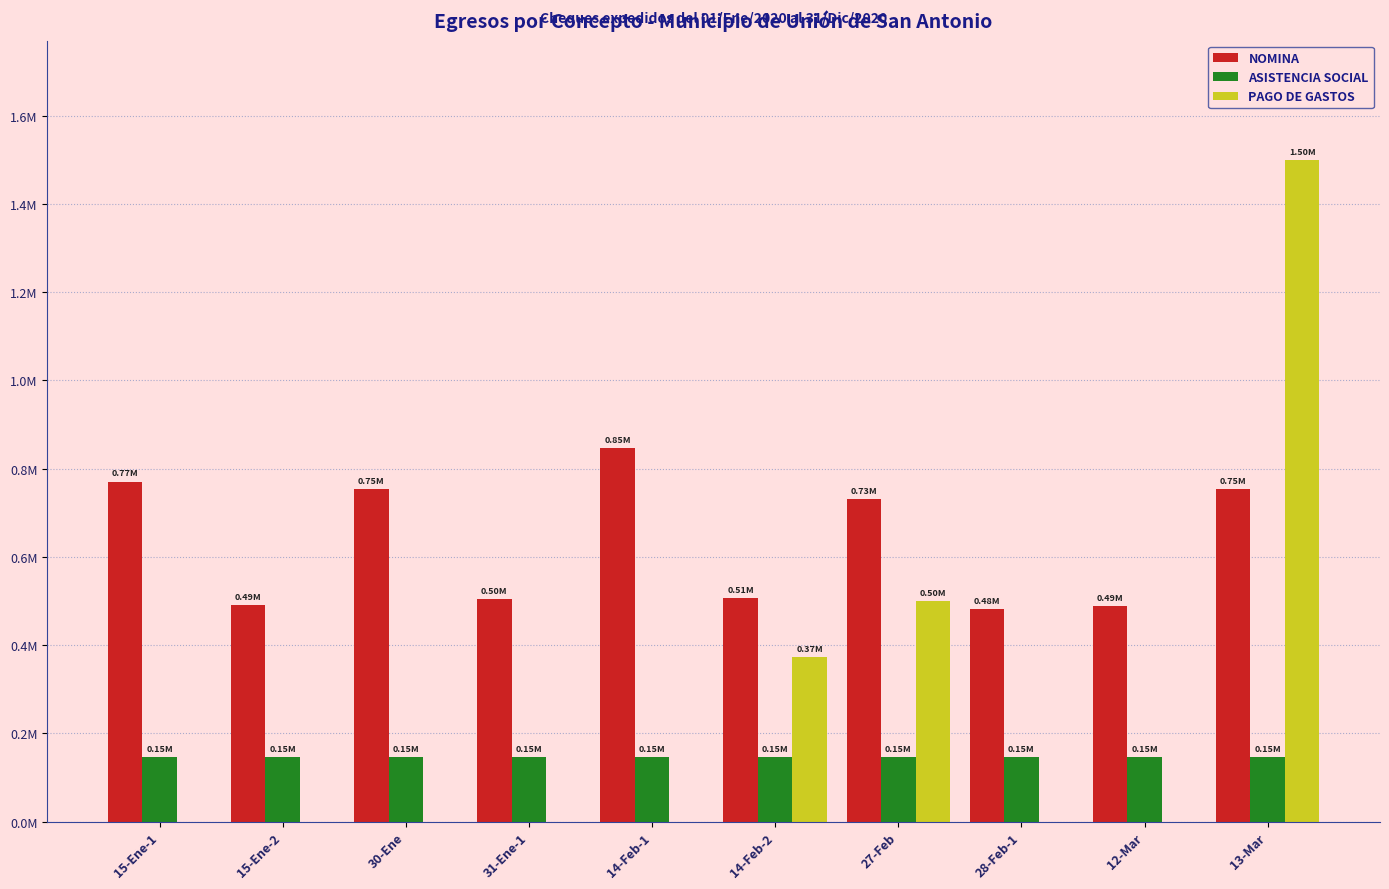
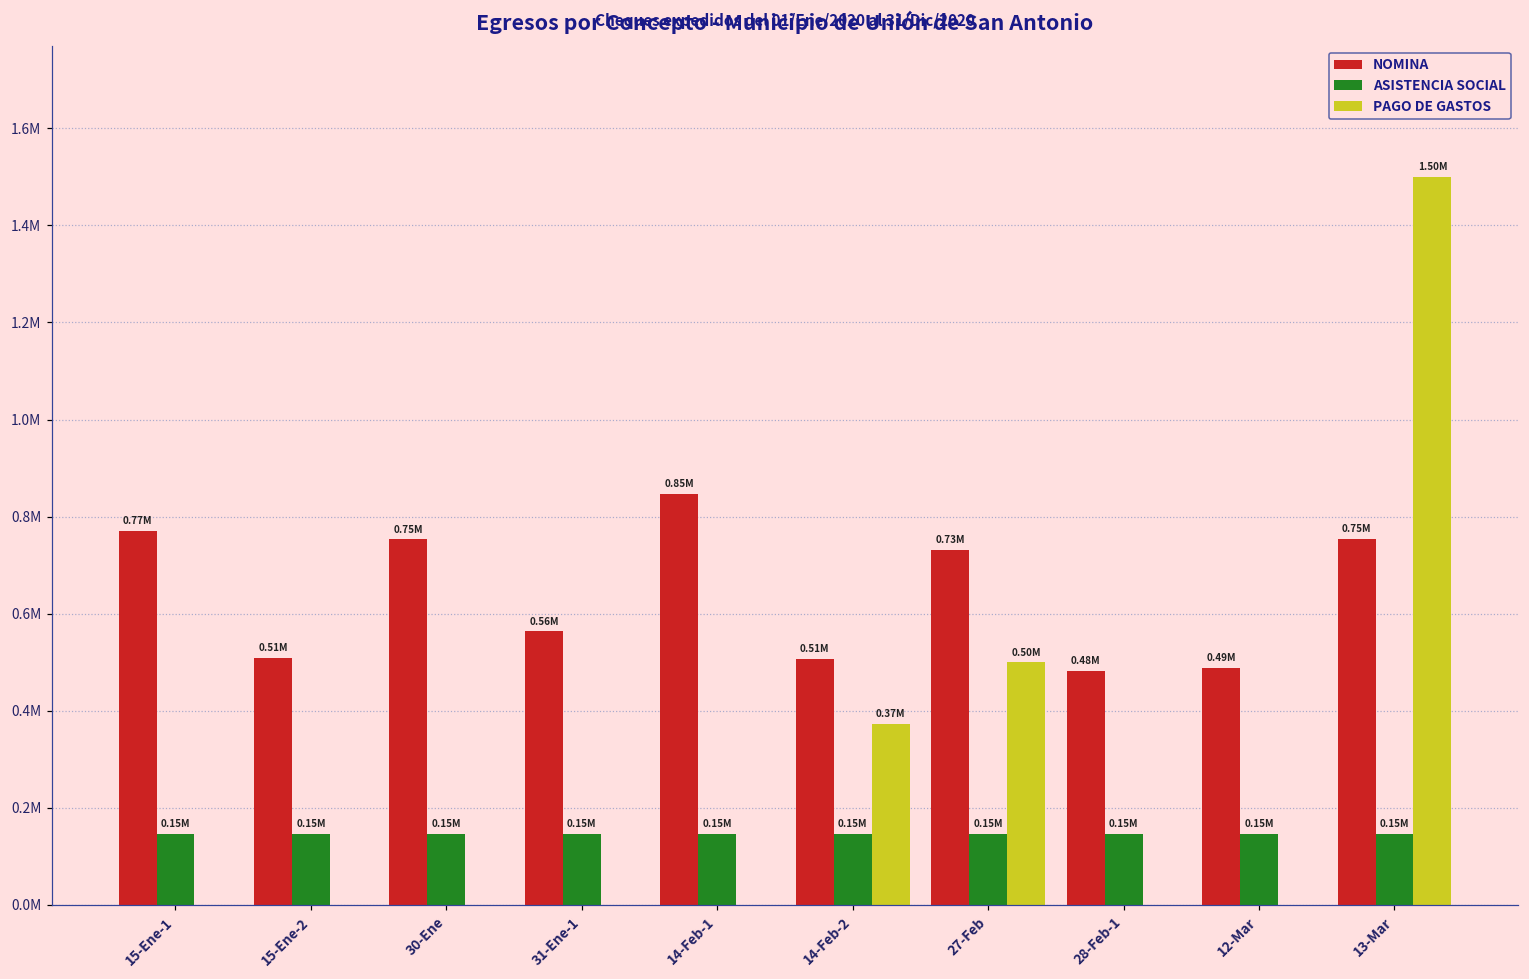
NOMINA, 15-Ene-2: 0.49M -> 0.51M
NOMINA, 31-Ene-1: 0.50M -> 0.56M
